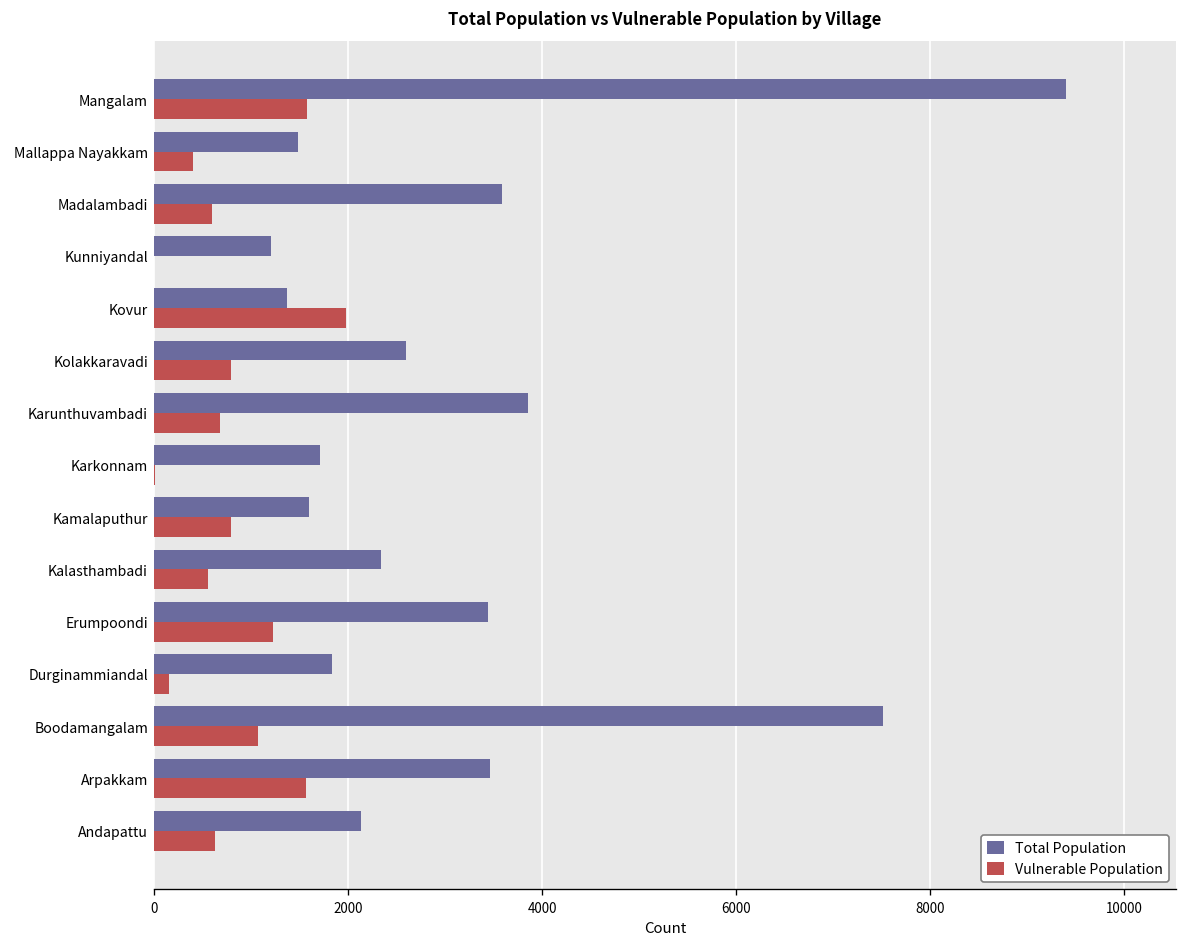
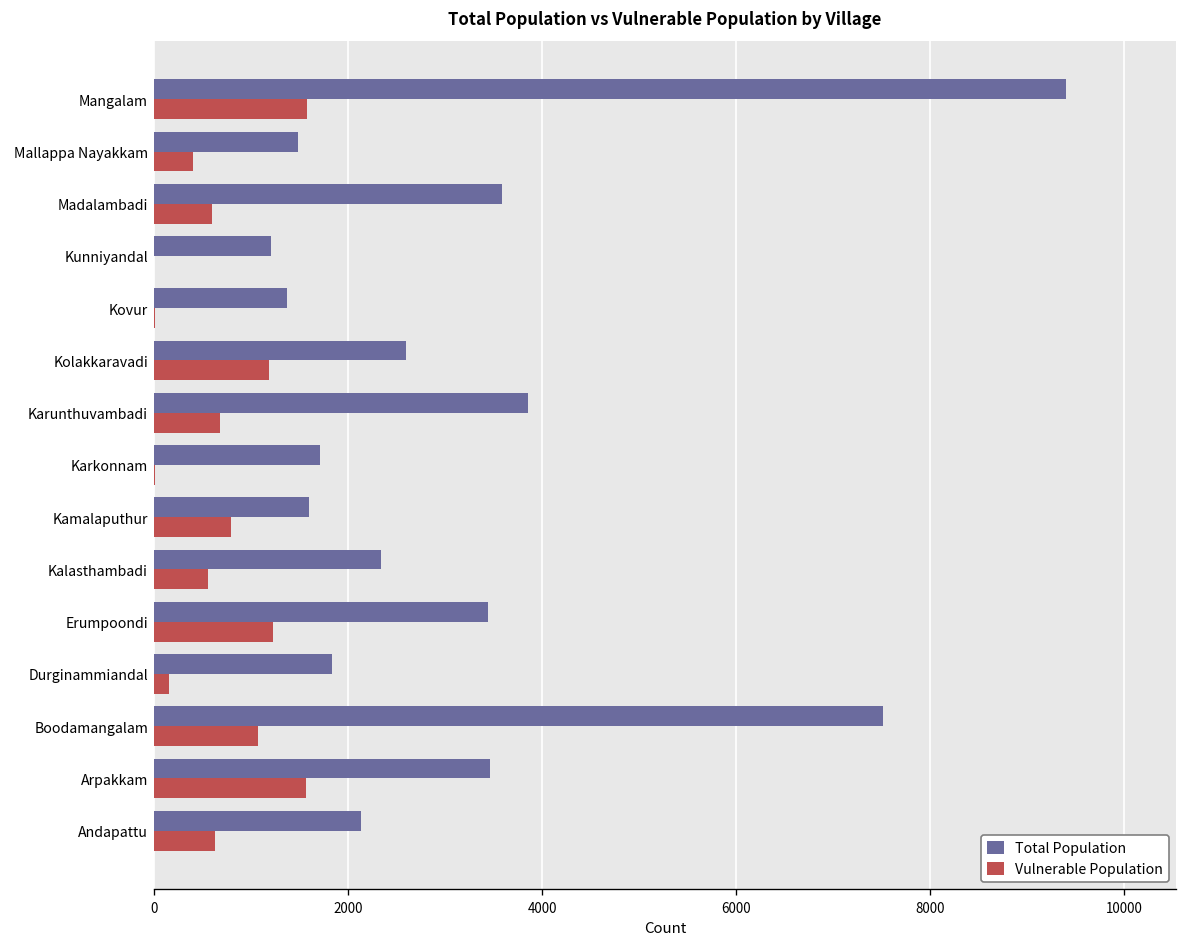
Vulnerable Population, Kovur: 2000 -> 0
Vulnerable Population, Kolakkaravadi: 800 -> 1200
